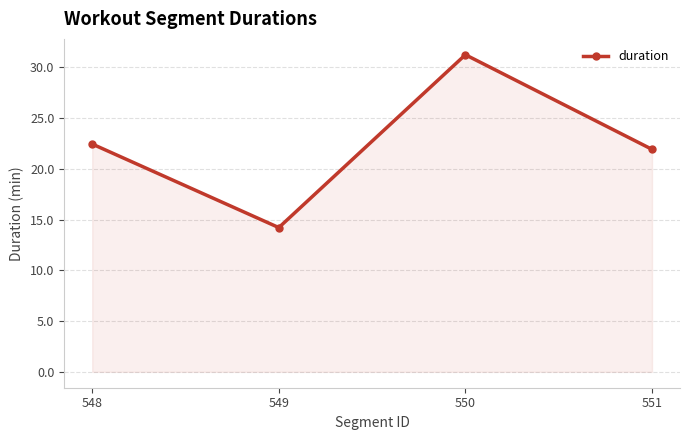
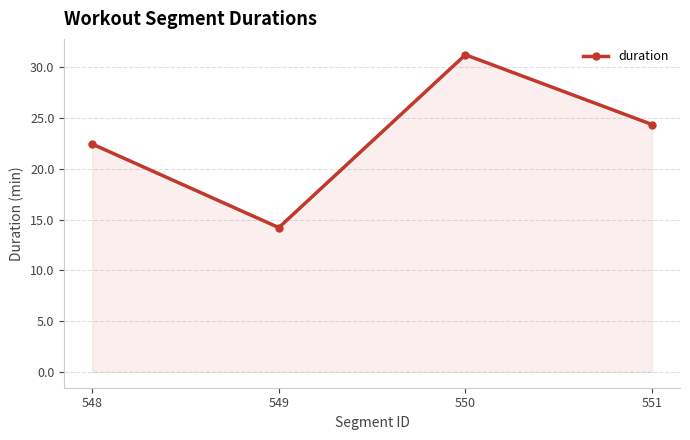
551: 21.9 -> 24.4
